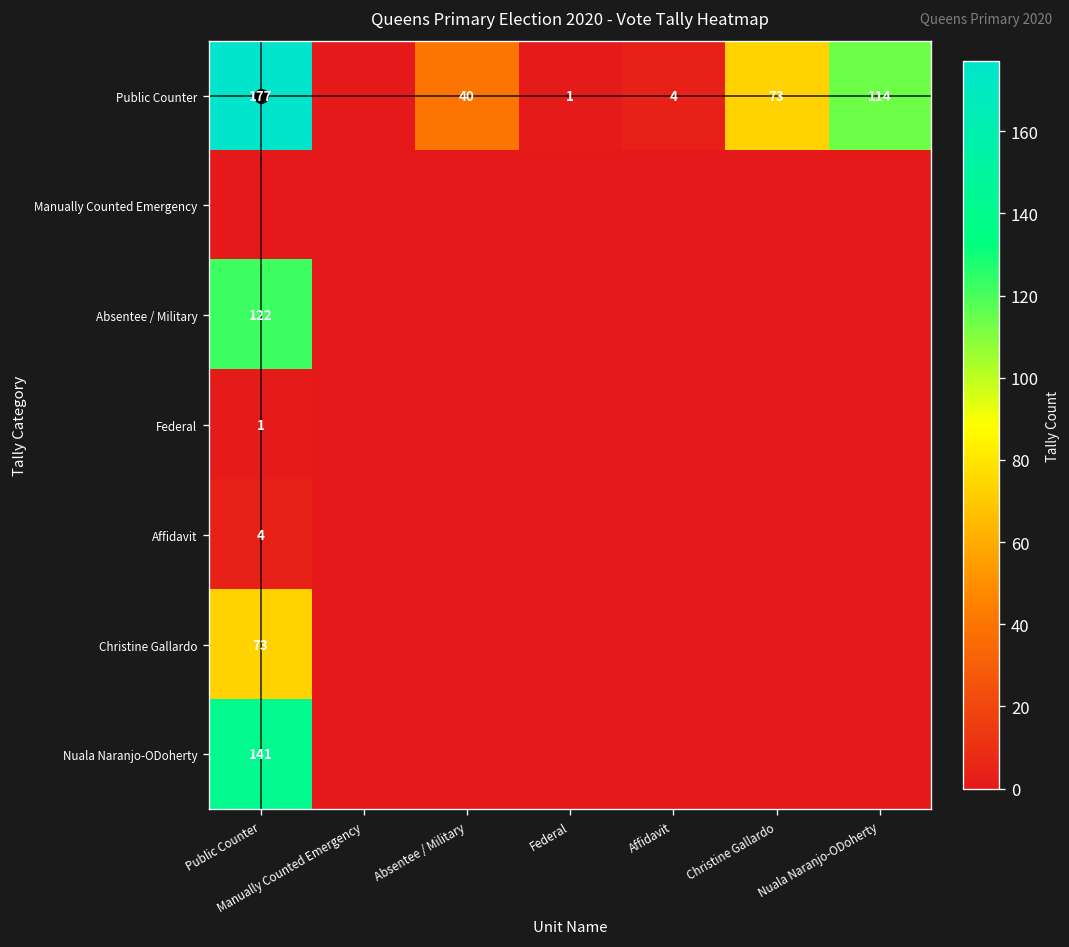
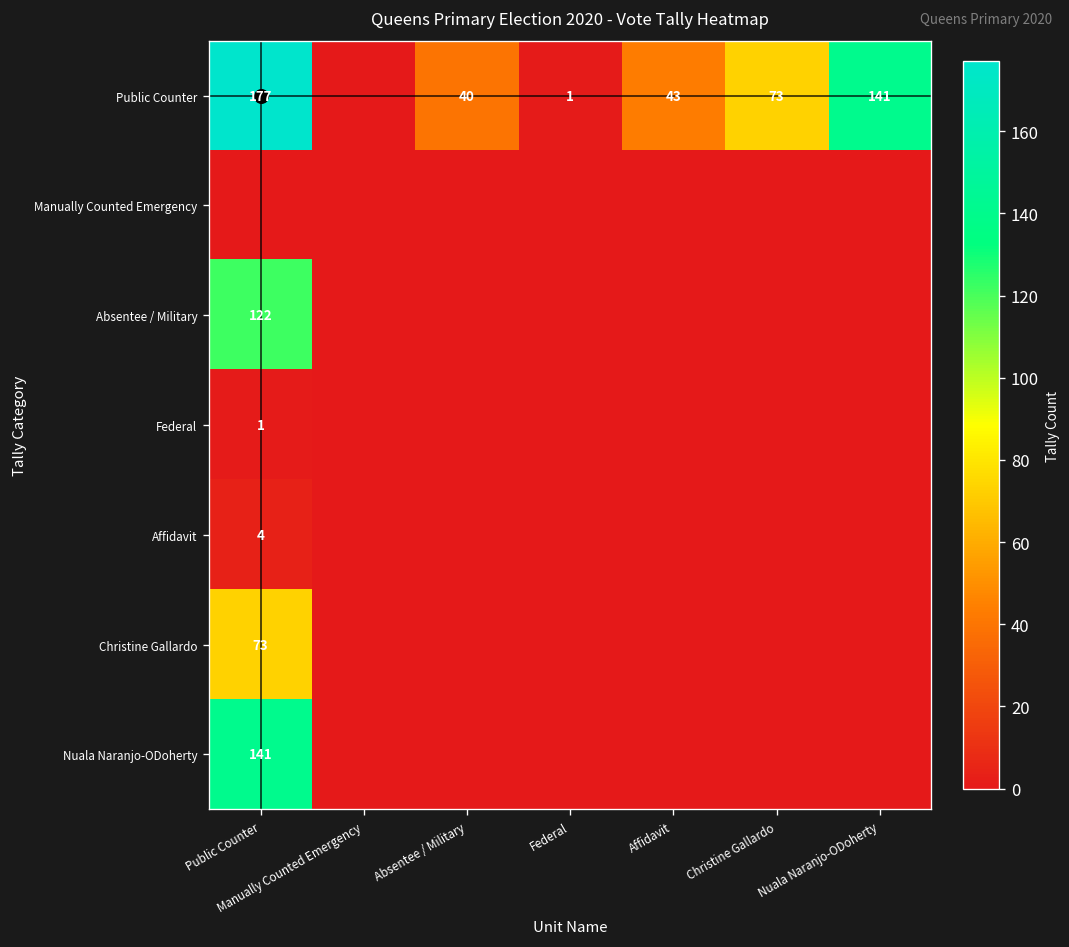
Public Counter, Affidavit: 4 -> 43
Public Counter, Nuala Naranjo-ODoherty: 114 -> 141
